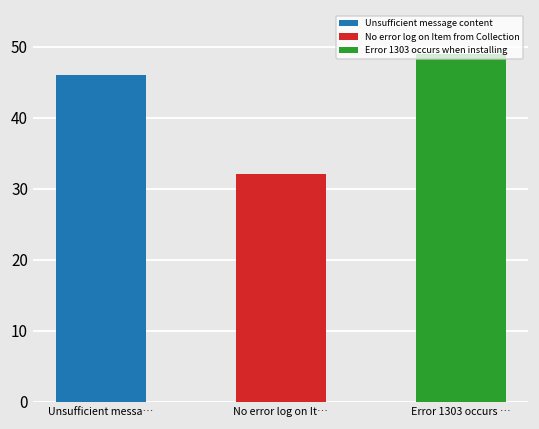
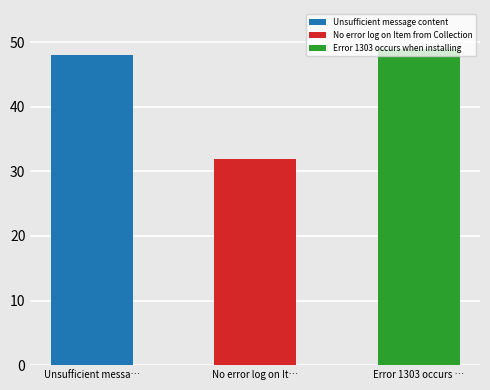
Unsufficient messa…: 46 -> 48
